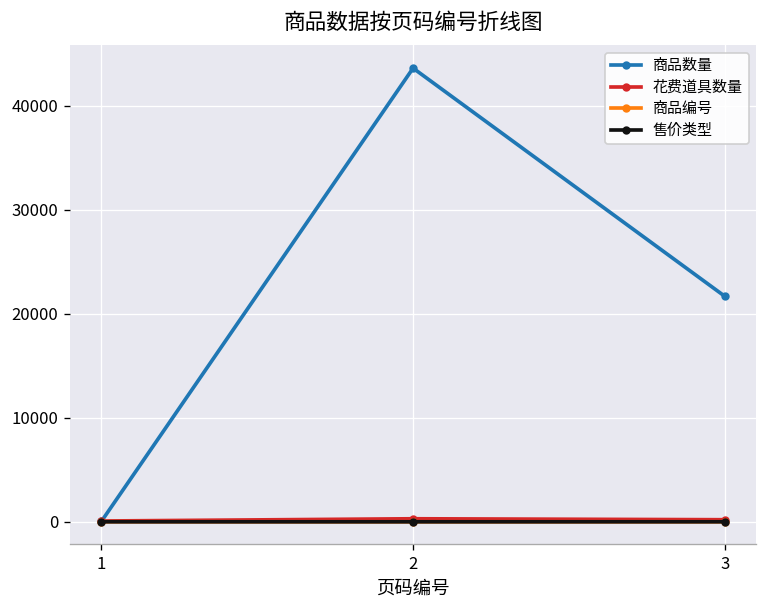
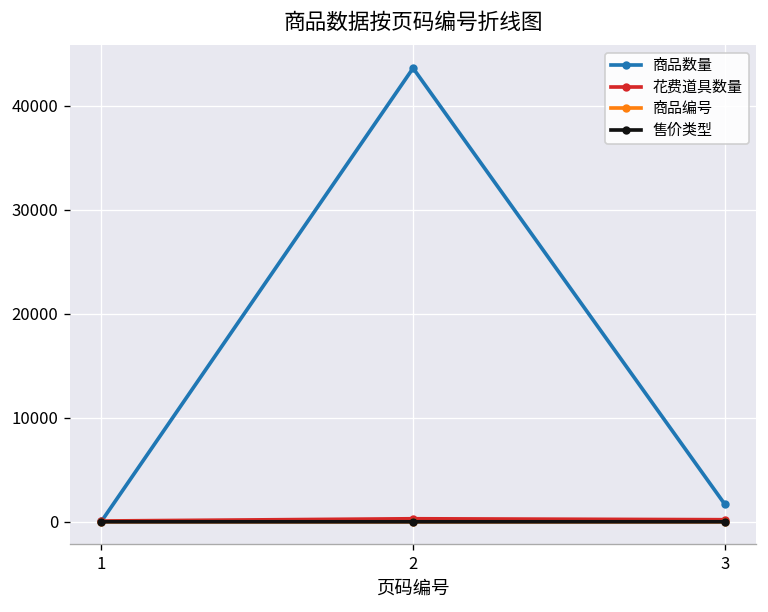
商品数量, 3: 22000 -> 2000
